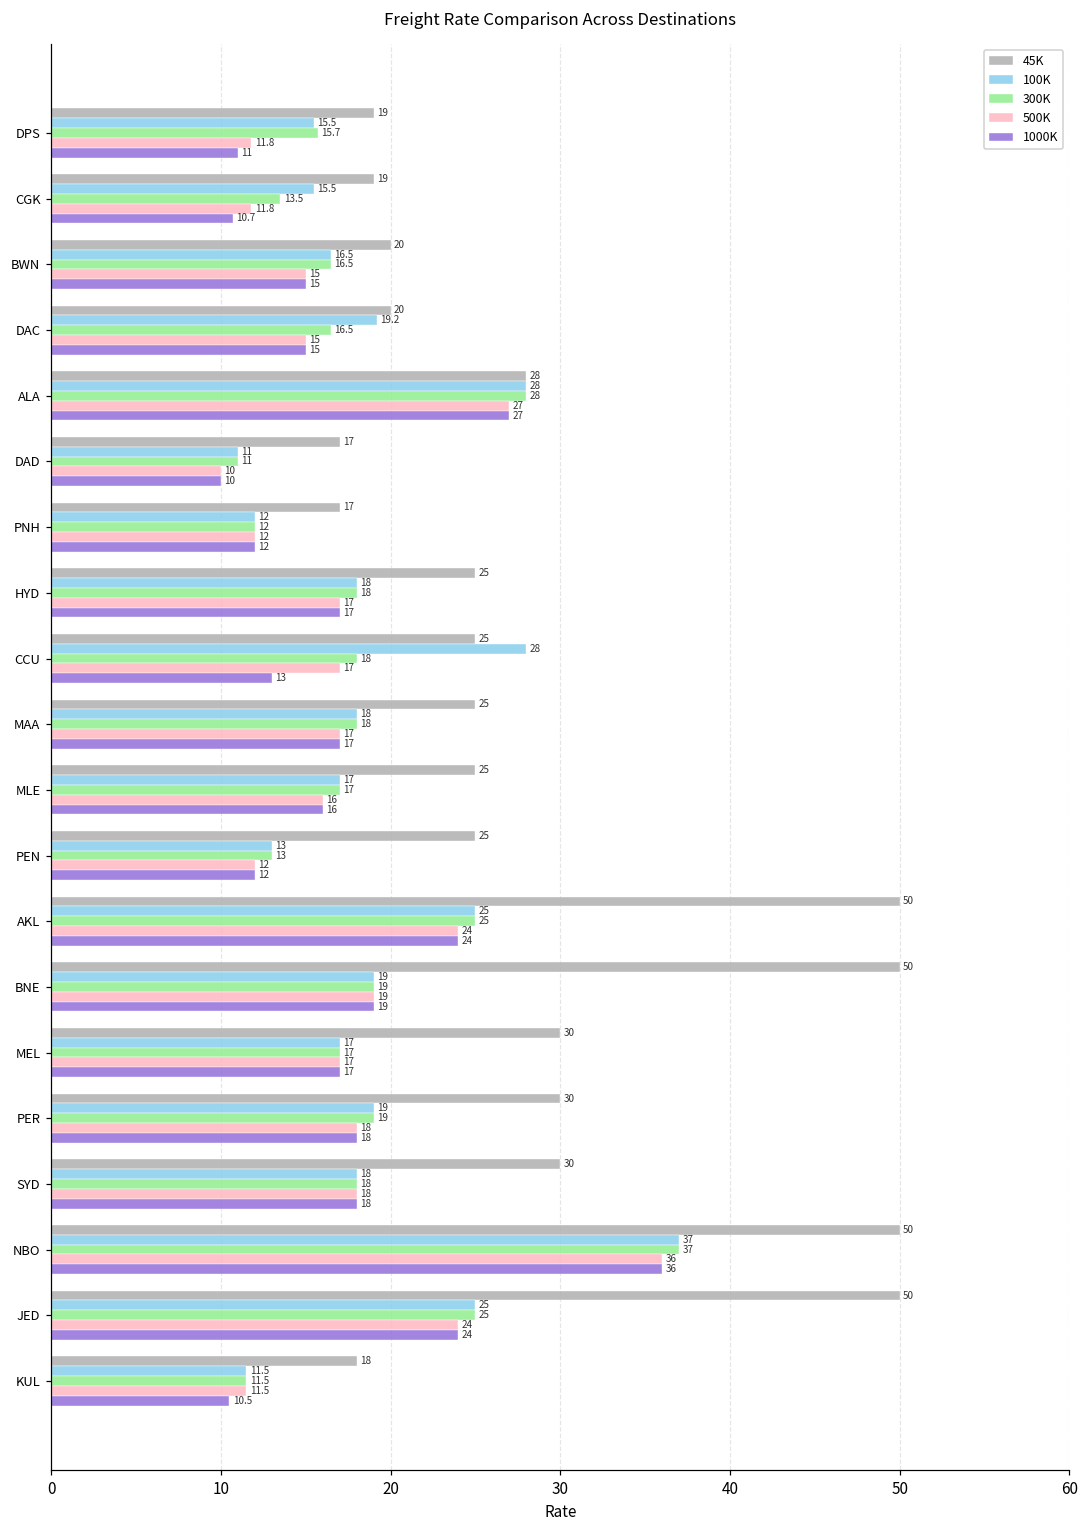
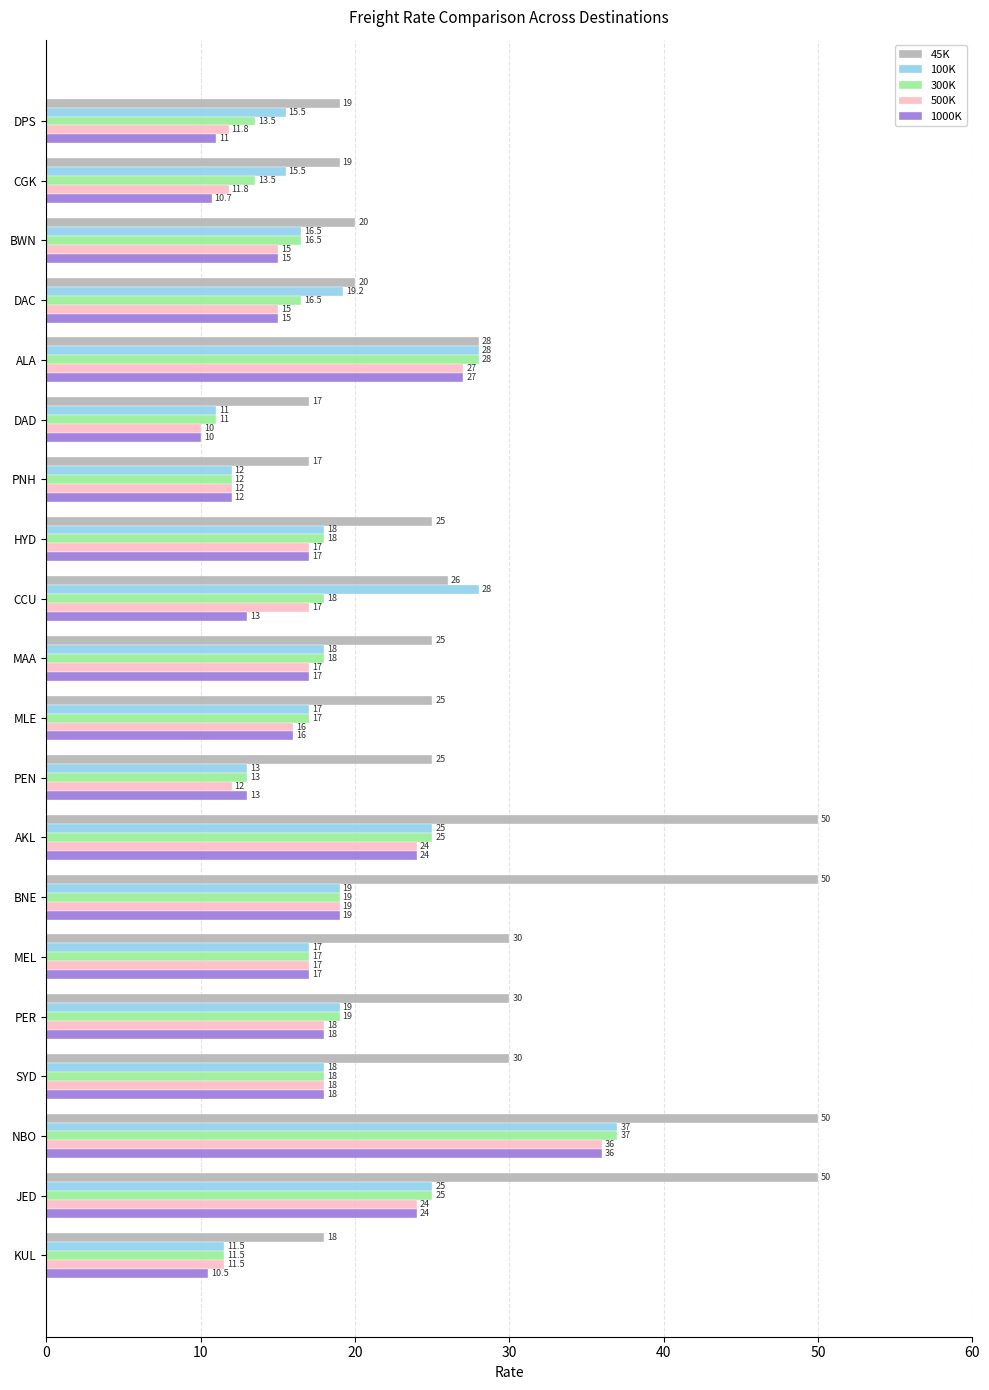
300K, DPS: 15.7 -> 13.5
45K, CCU: 25 -> 26
1000K, PEN: 12 -> 13
